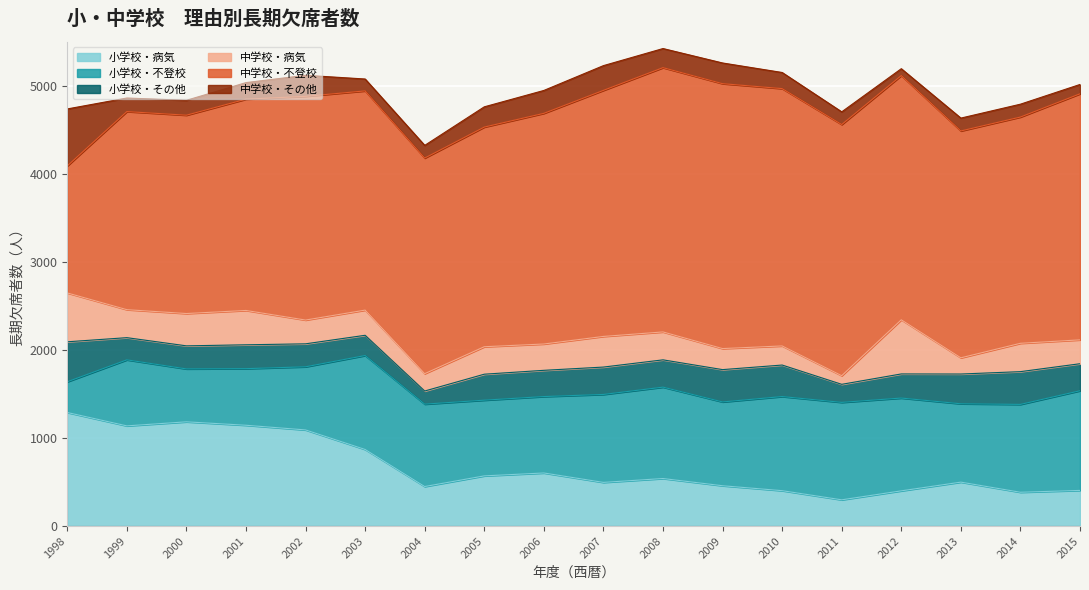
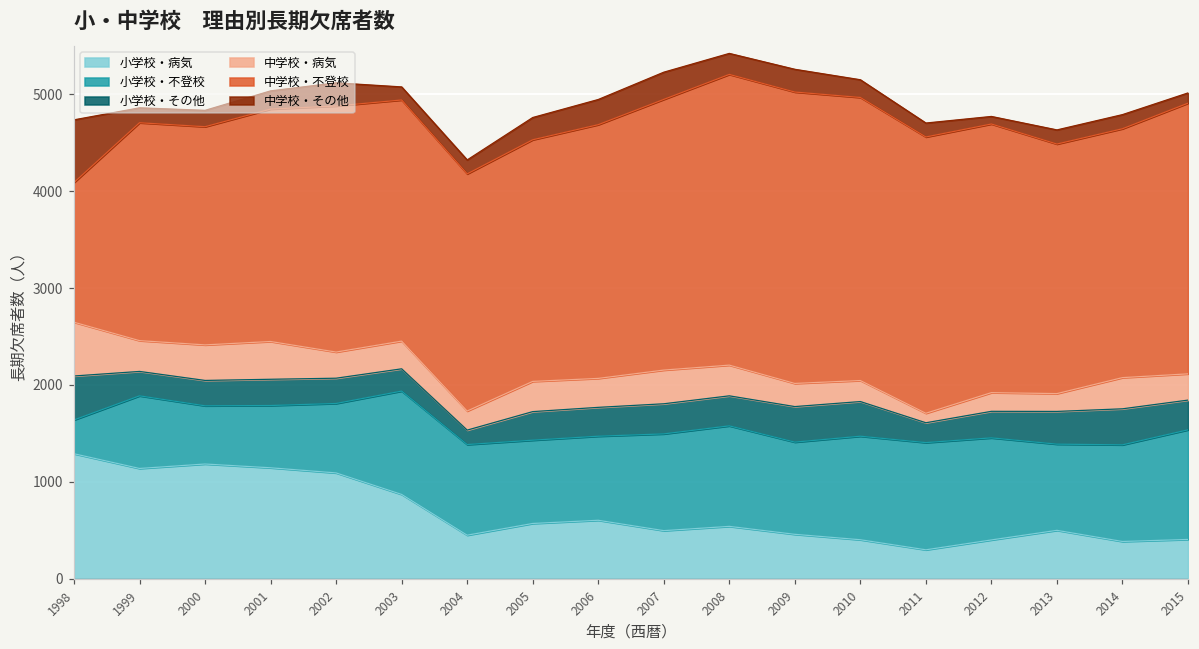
中学校・病気, 2012: 600 -> 200
